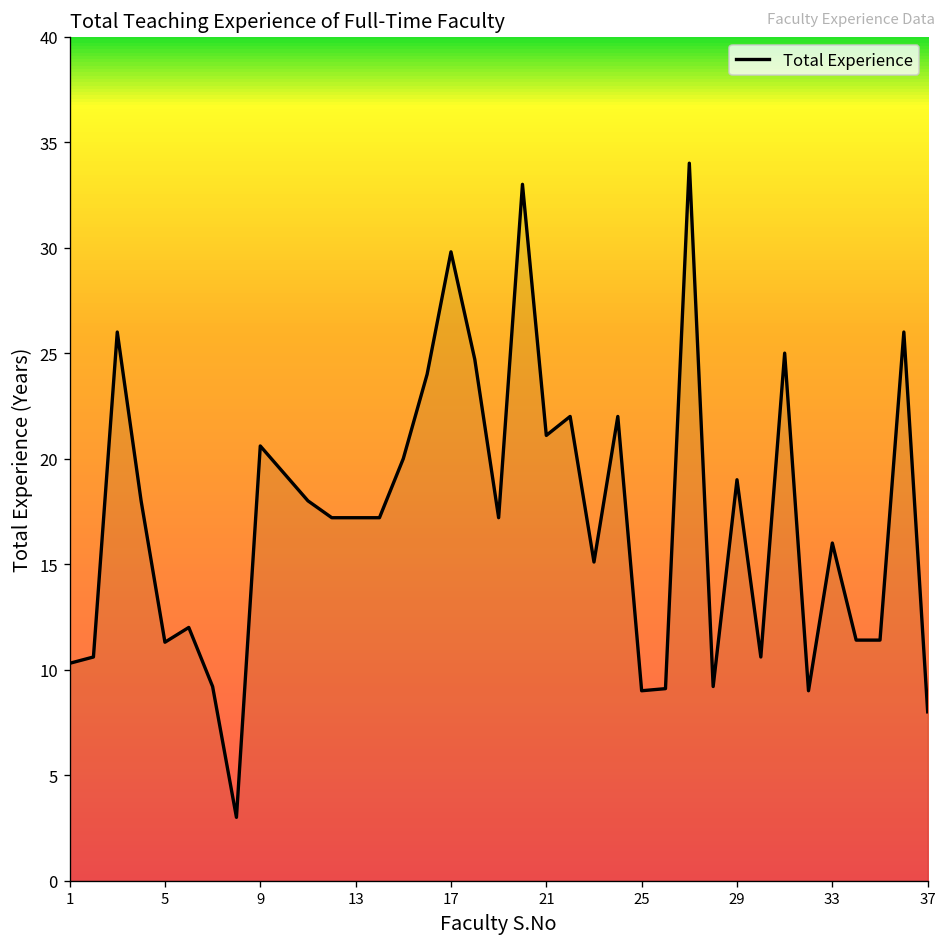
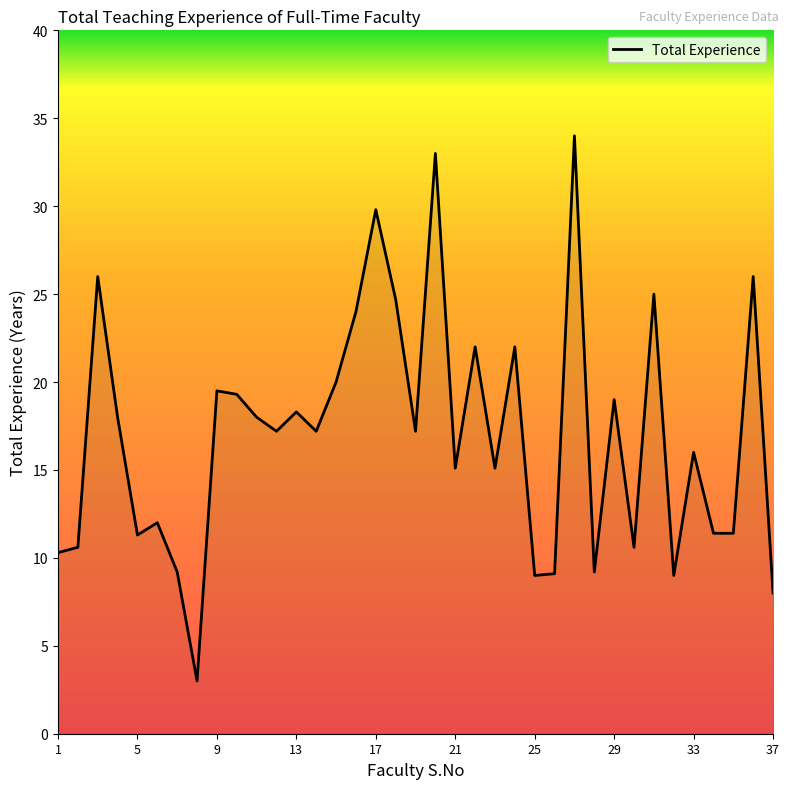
9: 20.6 -> 19.5
13: 17.2 -> 18.3
21: 21.1 -> 15.1
